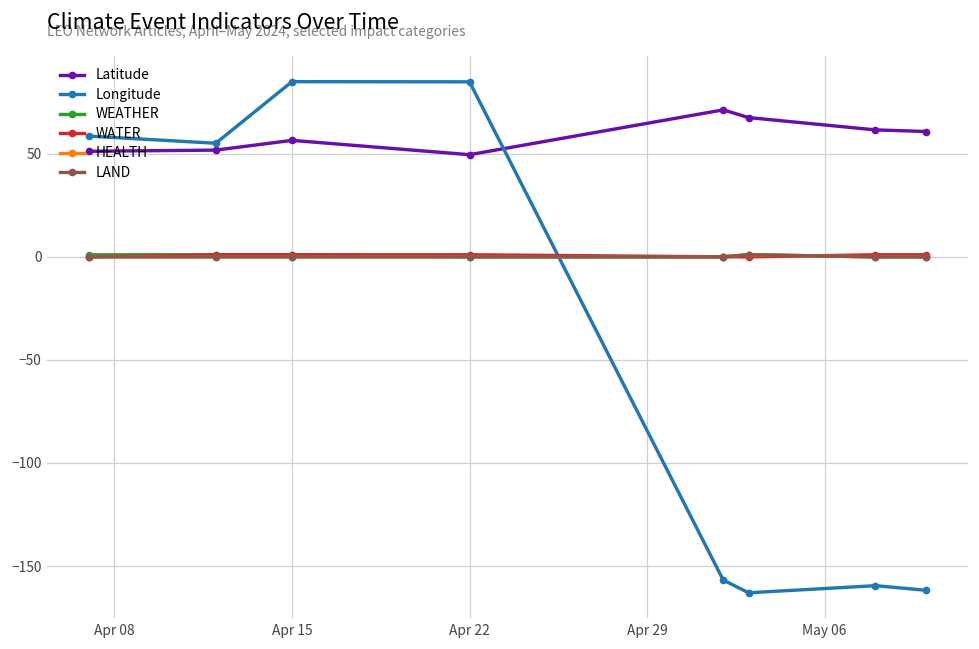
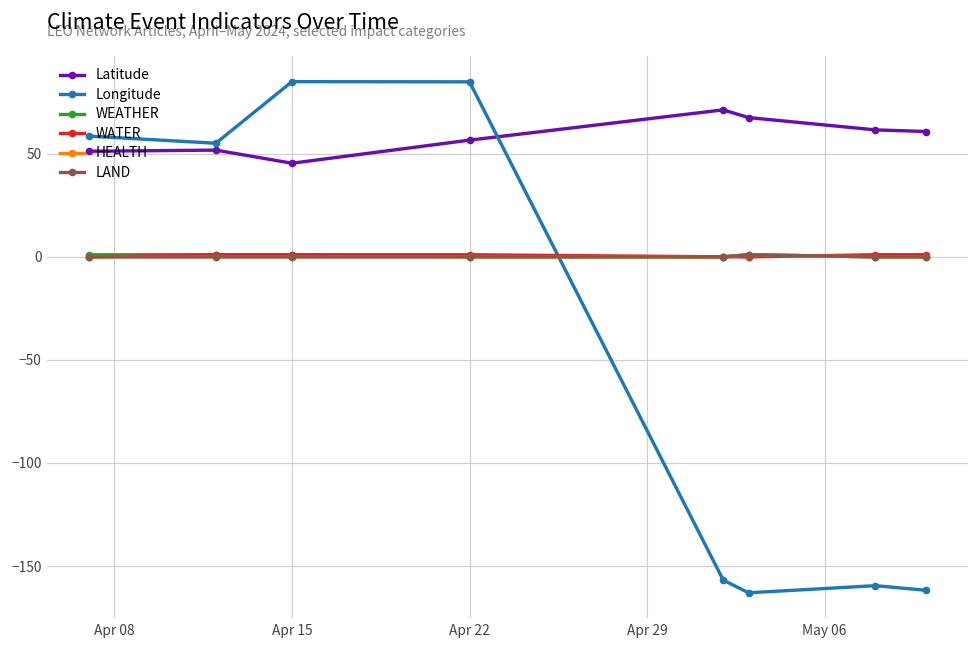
Latitude, Apr 15: 56 -> 45
Latitude, Apr 22: 50 -> 57
